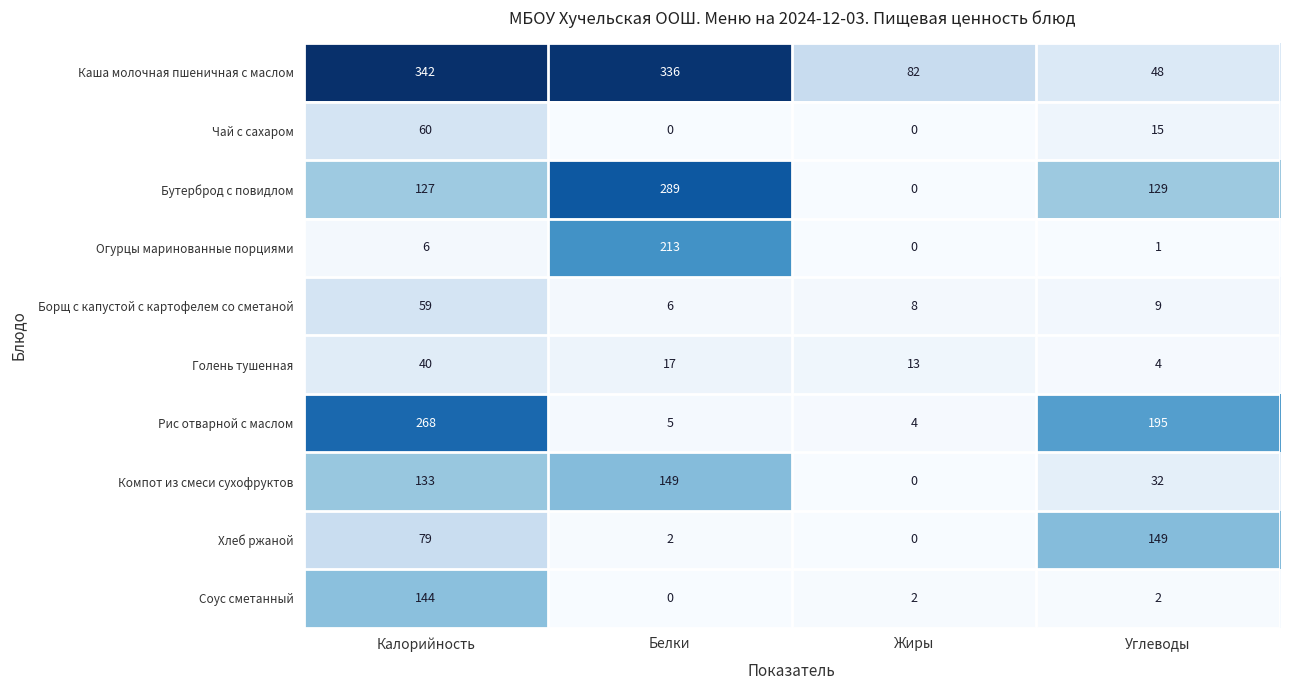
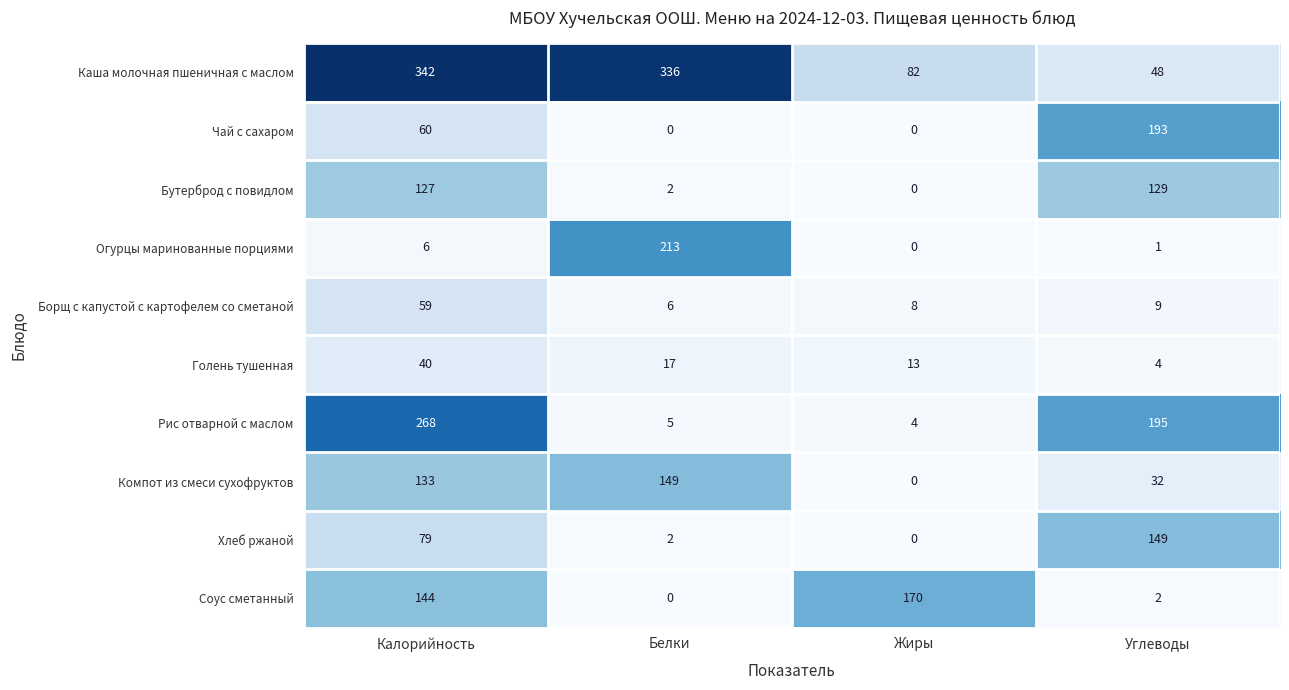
Чай с сахаром, Углеводы: 15 -> 193
Бутерброд с повидлом, Белки: 289 -> 2
Соус сметанный, Жиры: 2 -> 170
